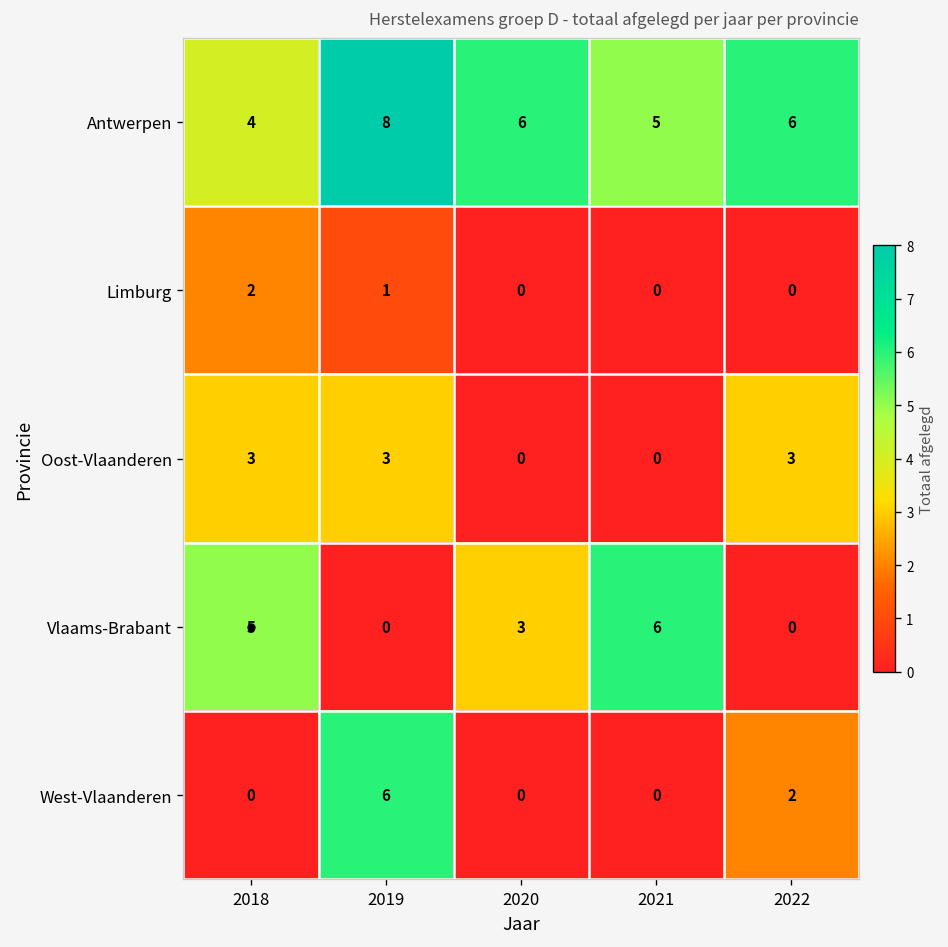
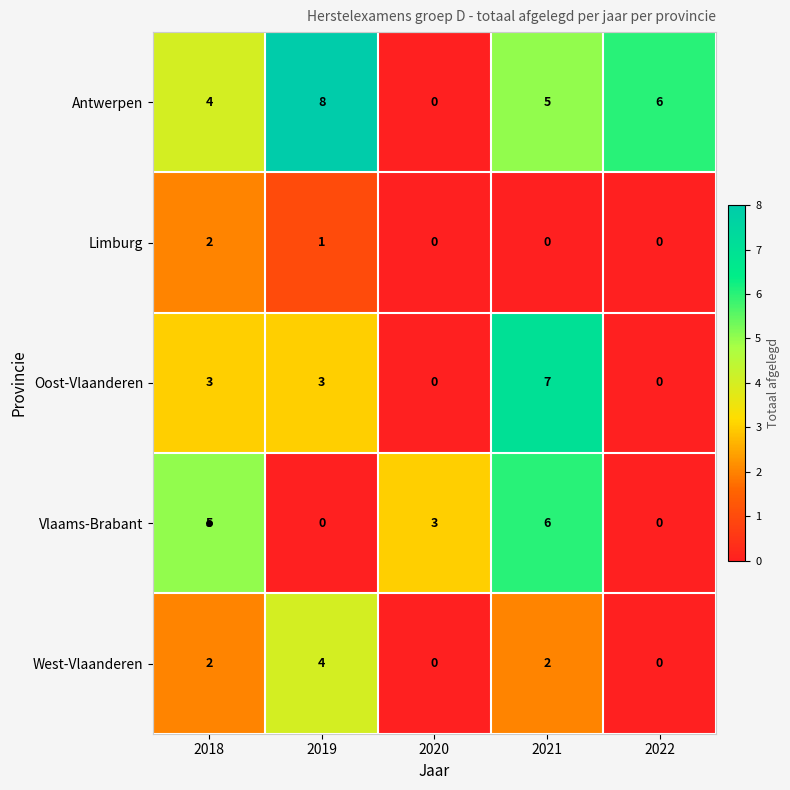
Antwerpen, 2020: 6 -> 0
Oost-Vlaanderen, 2021: 0 -> 7
Oost-Vlaanderen, 2022: 3 -> 0
West-Vlaanderen, 2018: 0 -> 2
West-Vlaanderen, 2019: 6 -> 4
West-Vlaanderen, 2021: 0 -> 2
West-Vlaanderen, 2022: 2 -> 0
